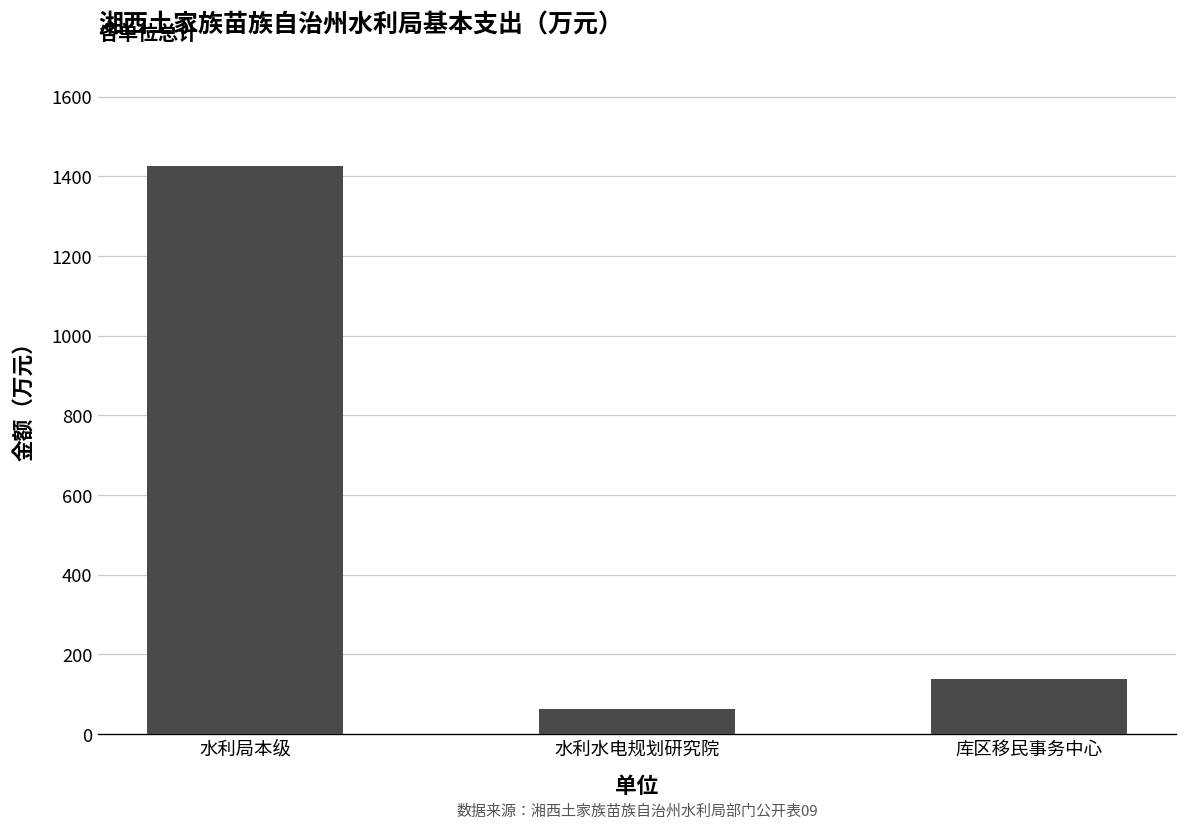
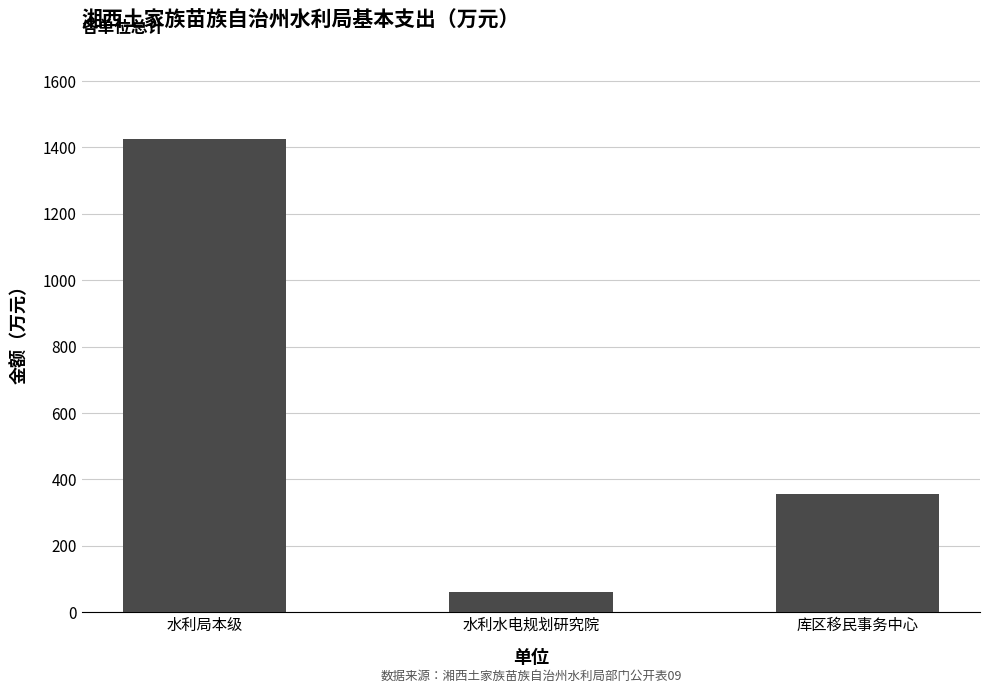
库区移民事务中心: 140 -> 360
